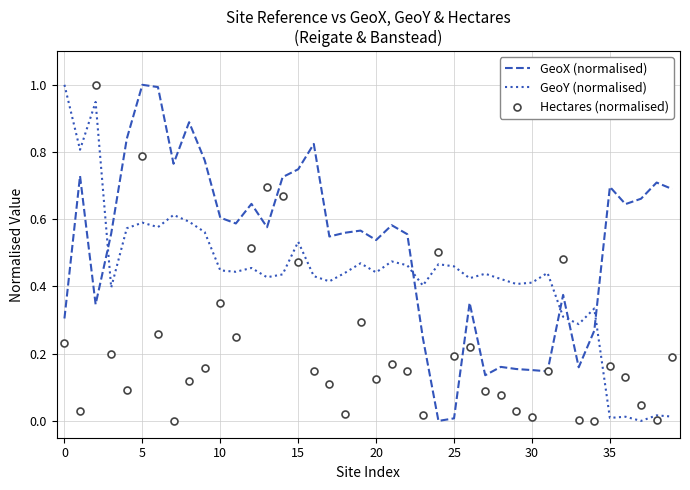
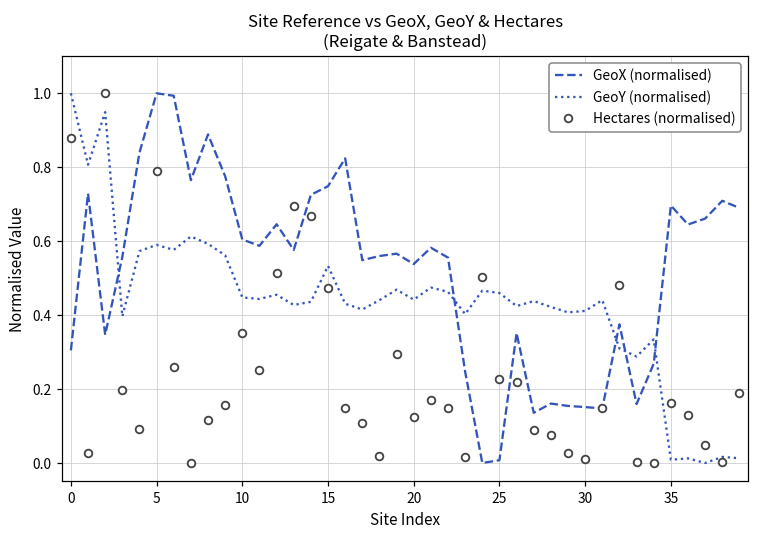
Hectares (normalised), 0: 0.23 -> 0.88
Hectares (normalised), 25: 0.19 -> 0.23
